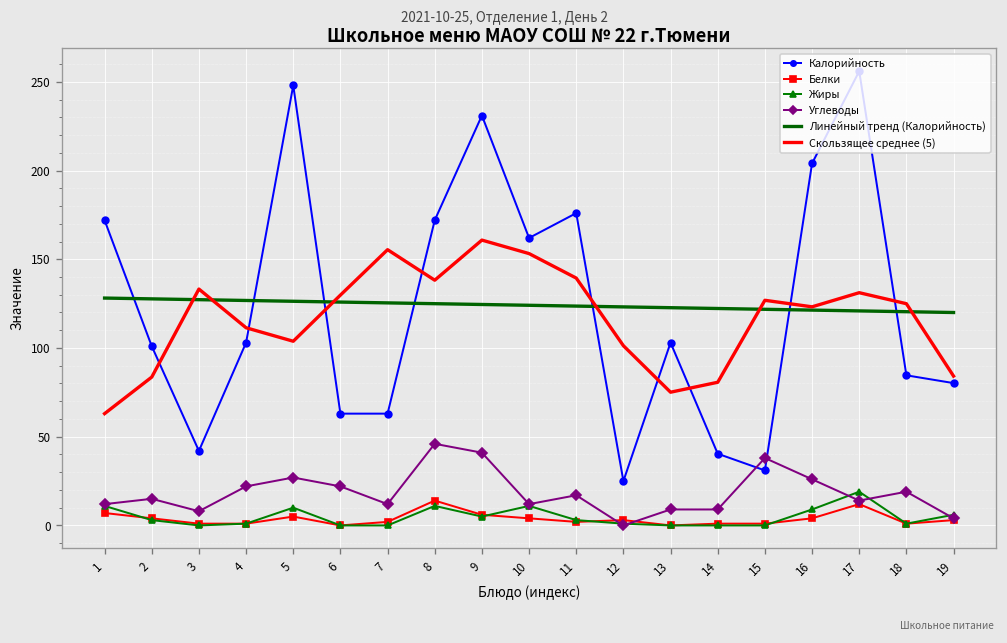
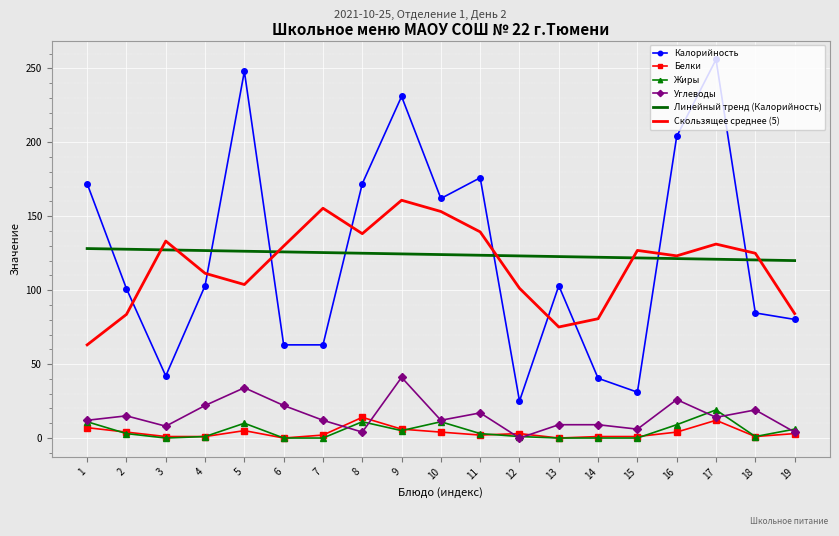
Углеводы, 5: 27 -> 34
Углеводы, 8: 46 -> 4
Углеводы, 15: 38 -> 6
